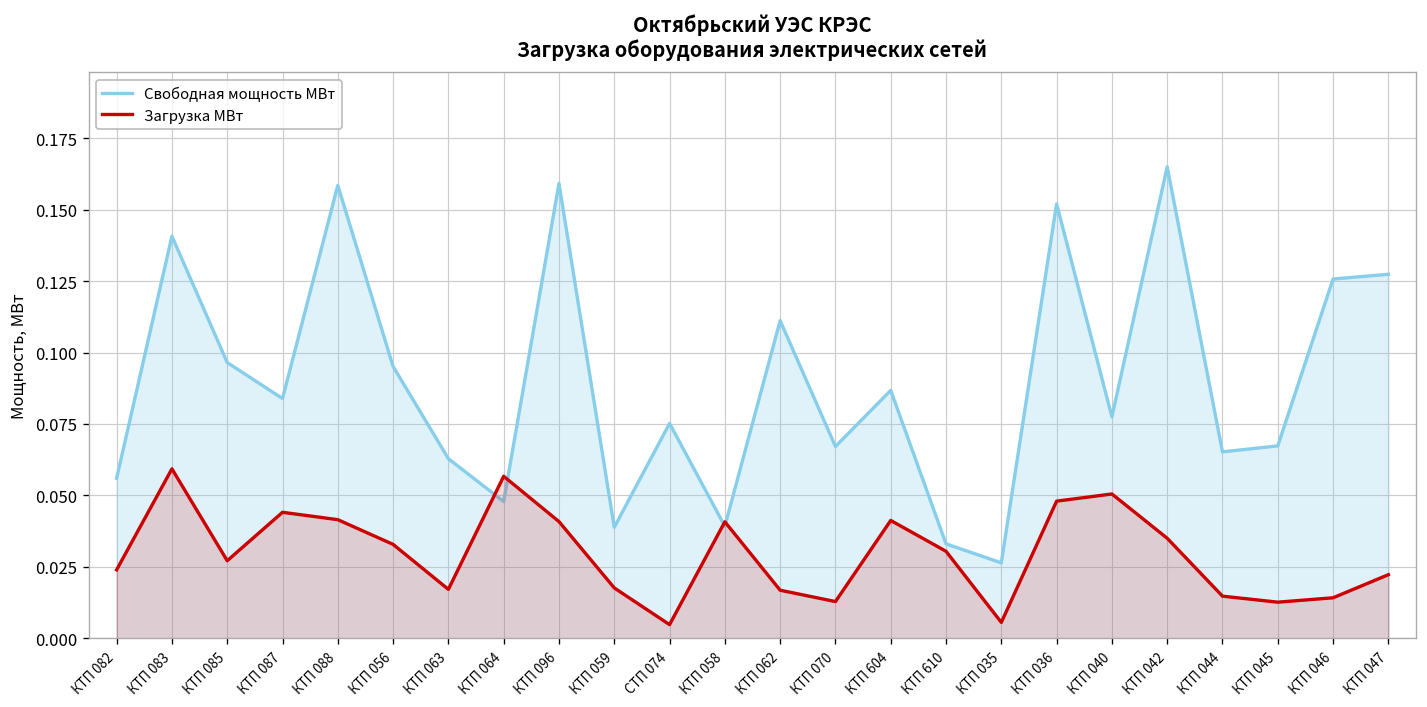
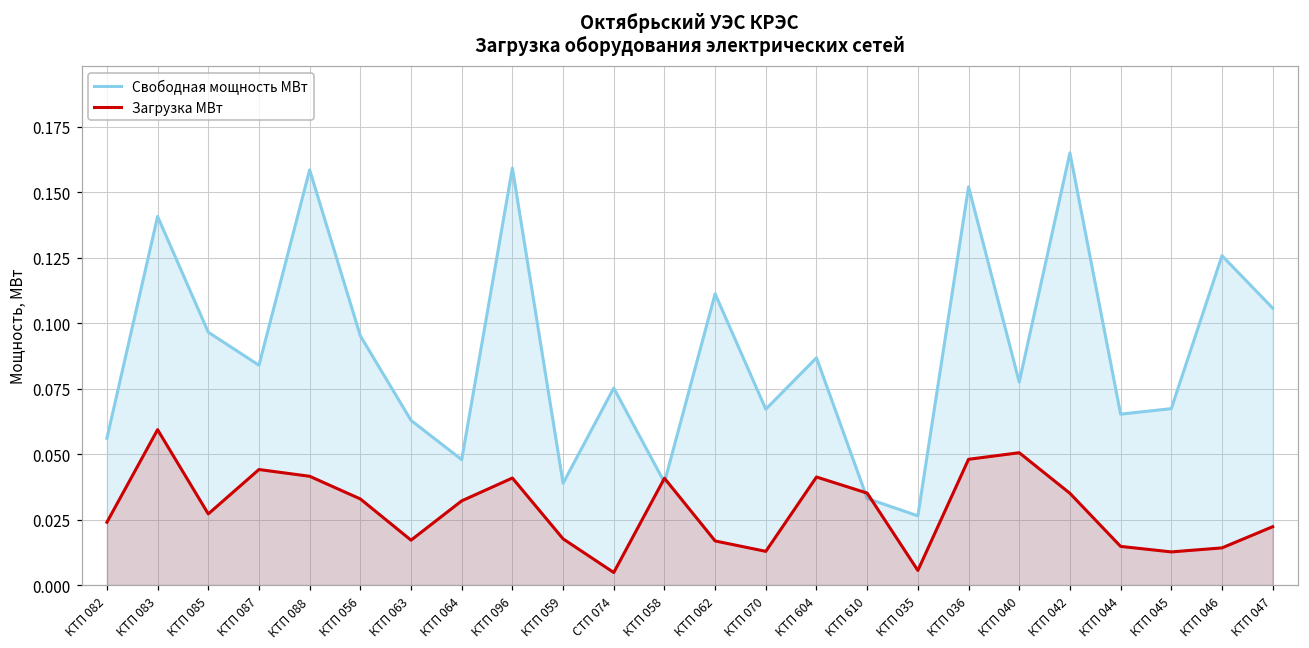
Загрузка МВт, КТП 064: 0.057 -> 0.032
Загрузка МВт, КТП 610: 0.030 -> 0.035
Свободная мощность МВт, КТП 047: 0.127 -> 0.106
